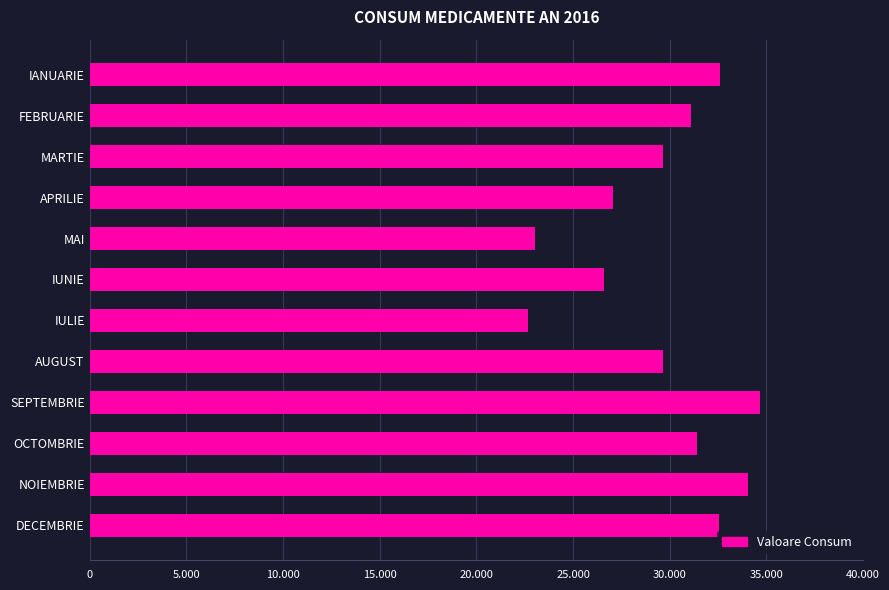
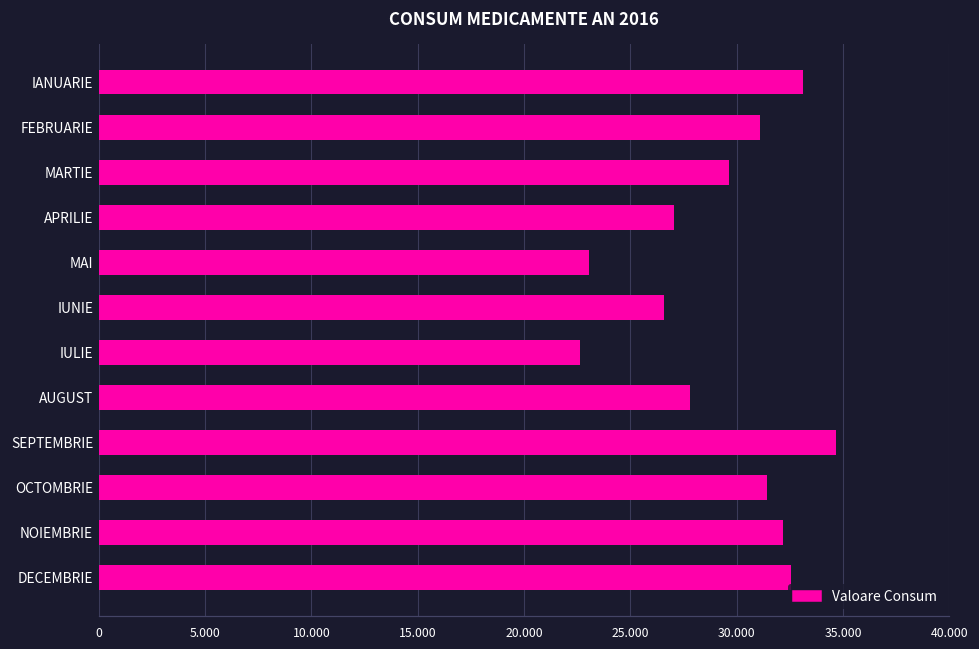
IANUARIE: 32.6 -> 33.1
AUGUST: 29.7 -> 27.8
NOIEMBRIE: 34.0 -> 32.2
